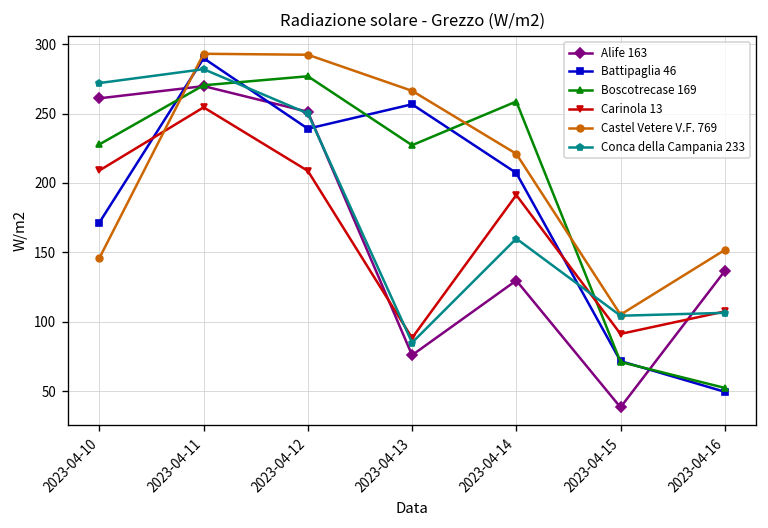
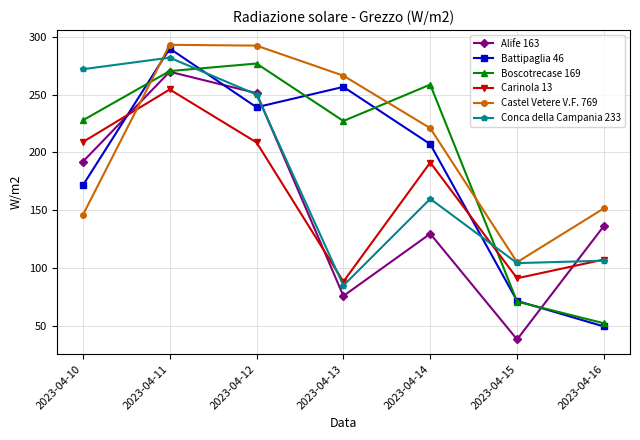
Alife 163, 2023-04-10: 261 -> 192
